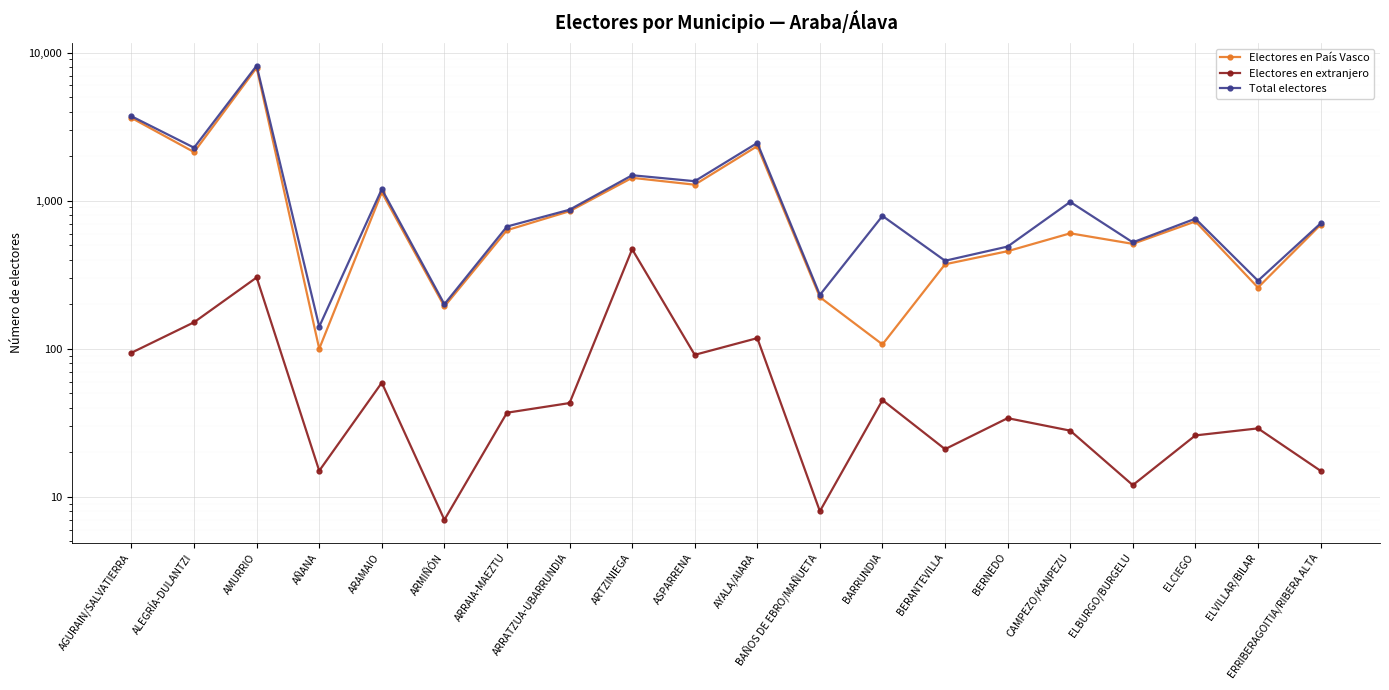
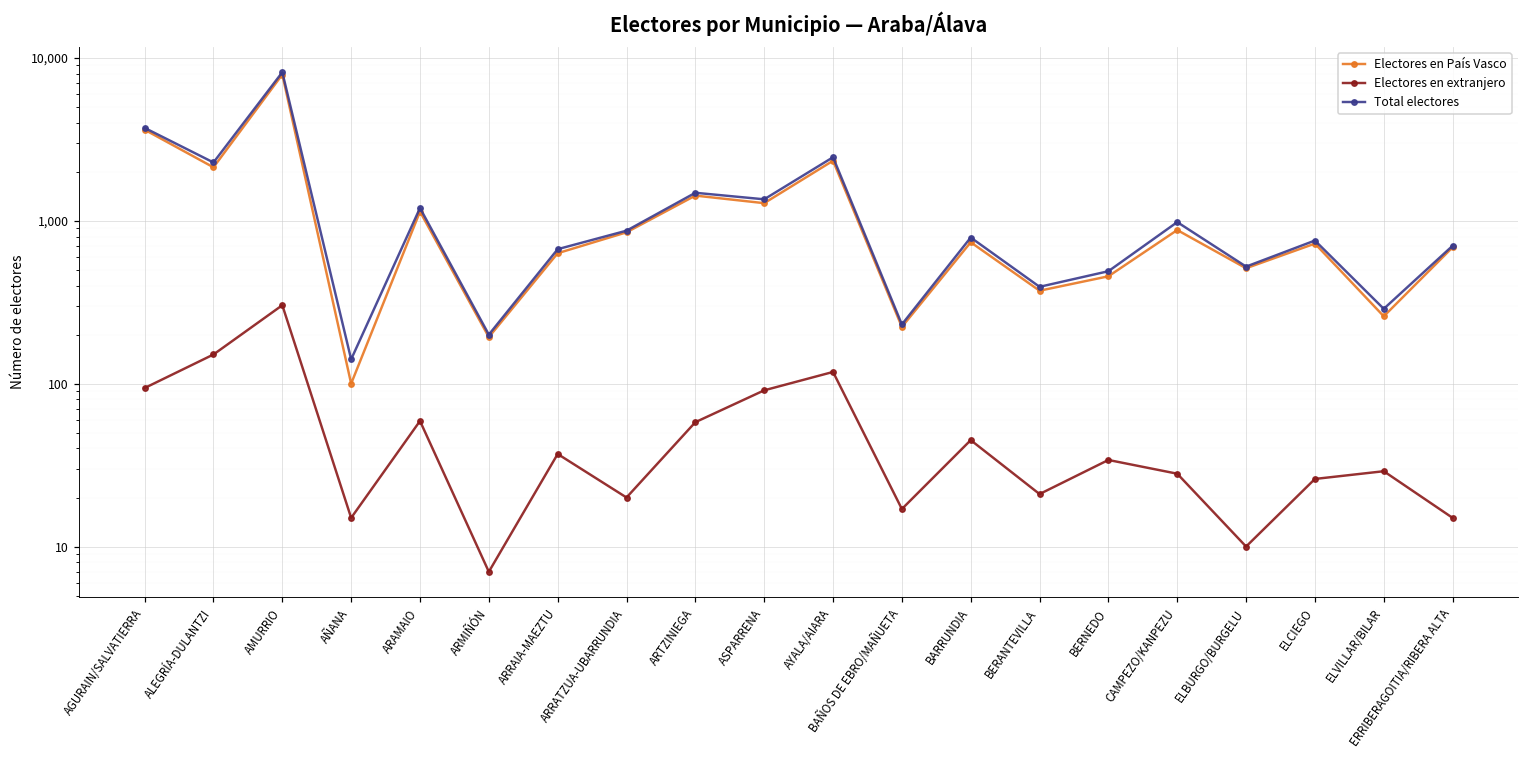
Electores en extranjero, ARRATZUA-UBARRUNDIA: 43 -> 20
Electores en extranjero, ARTZINIEGA: 470 -> 58
Electores en extranjero, BAÑOS DE EBRO/MAÑUETA: 8 -> 17
Electores en País Vasco, BARRUNDIA: 110 -> 700
Electores en País Vasco, CAMPEZO/KANPEZU: 600 -> 900
Electores en extranjero, ELBURGO/BURGELU: 12 -> 10
